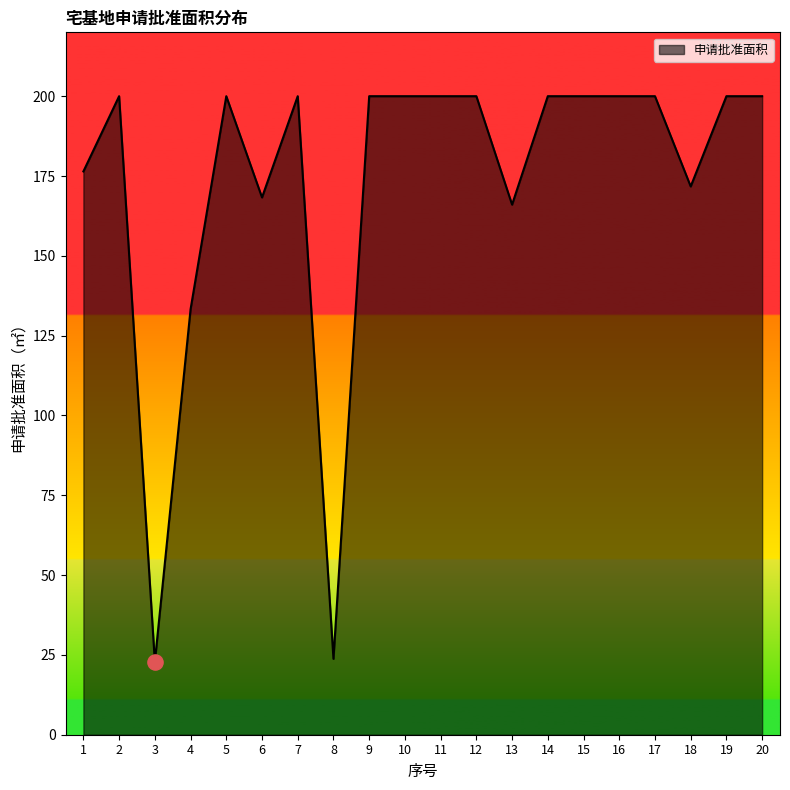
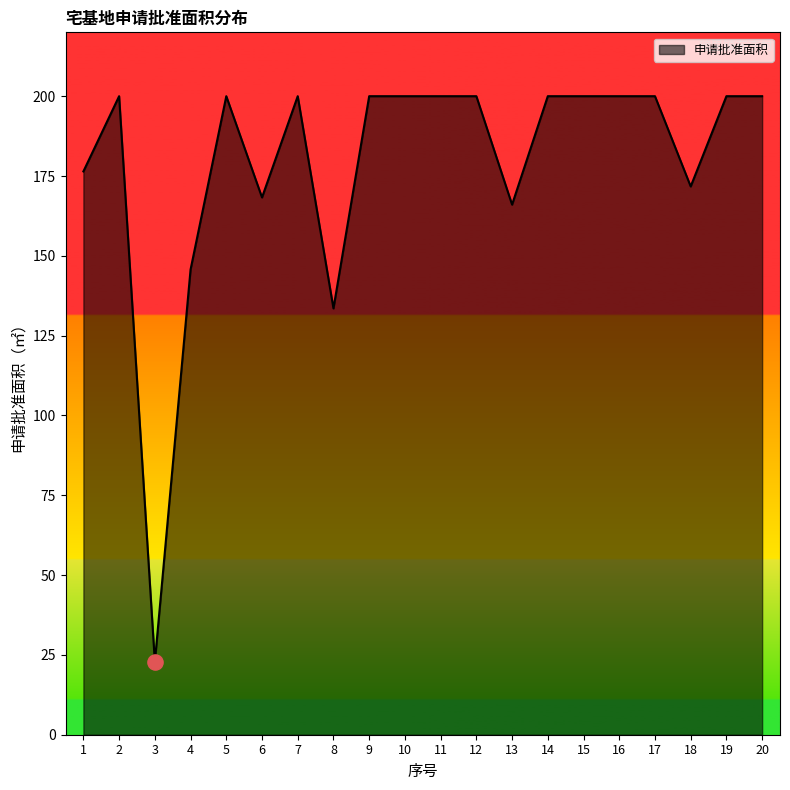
申请批准面积, 4: 133 -> 146
申请批准面积, 8: 24 -> 134
